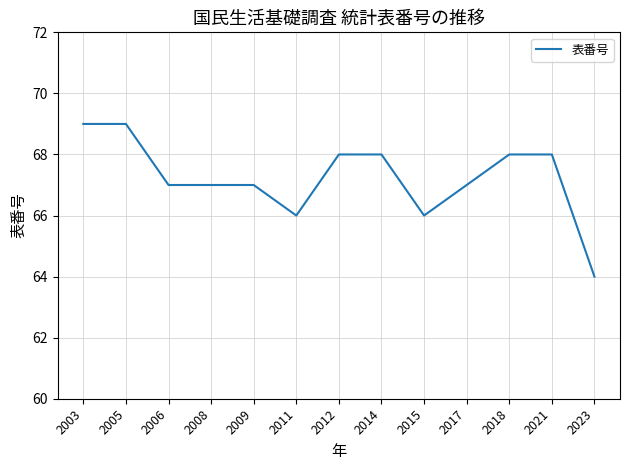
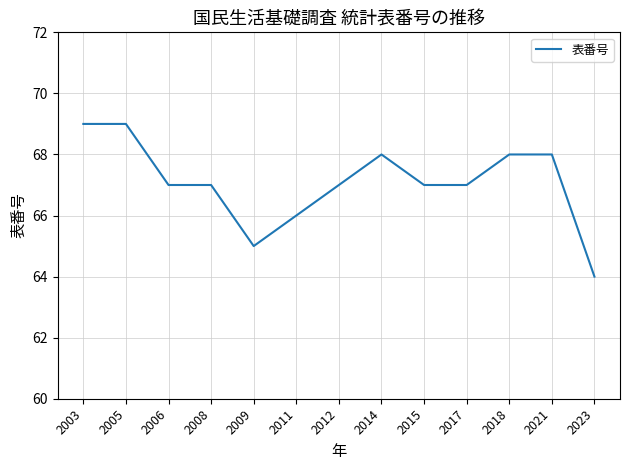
2009: 67 -> 65
2012: 68 -> 67
2015: 66 -> 67
